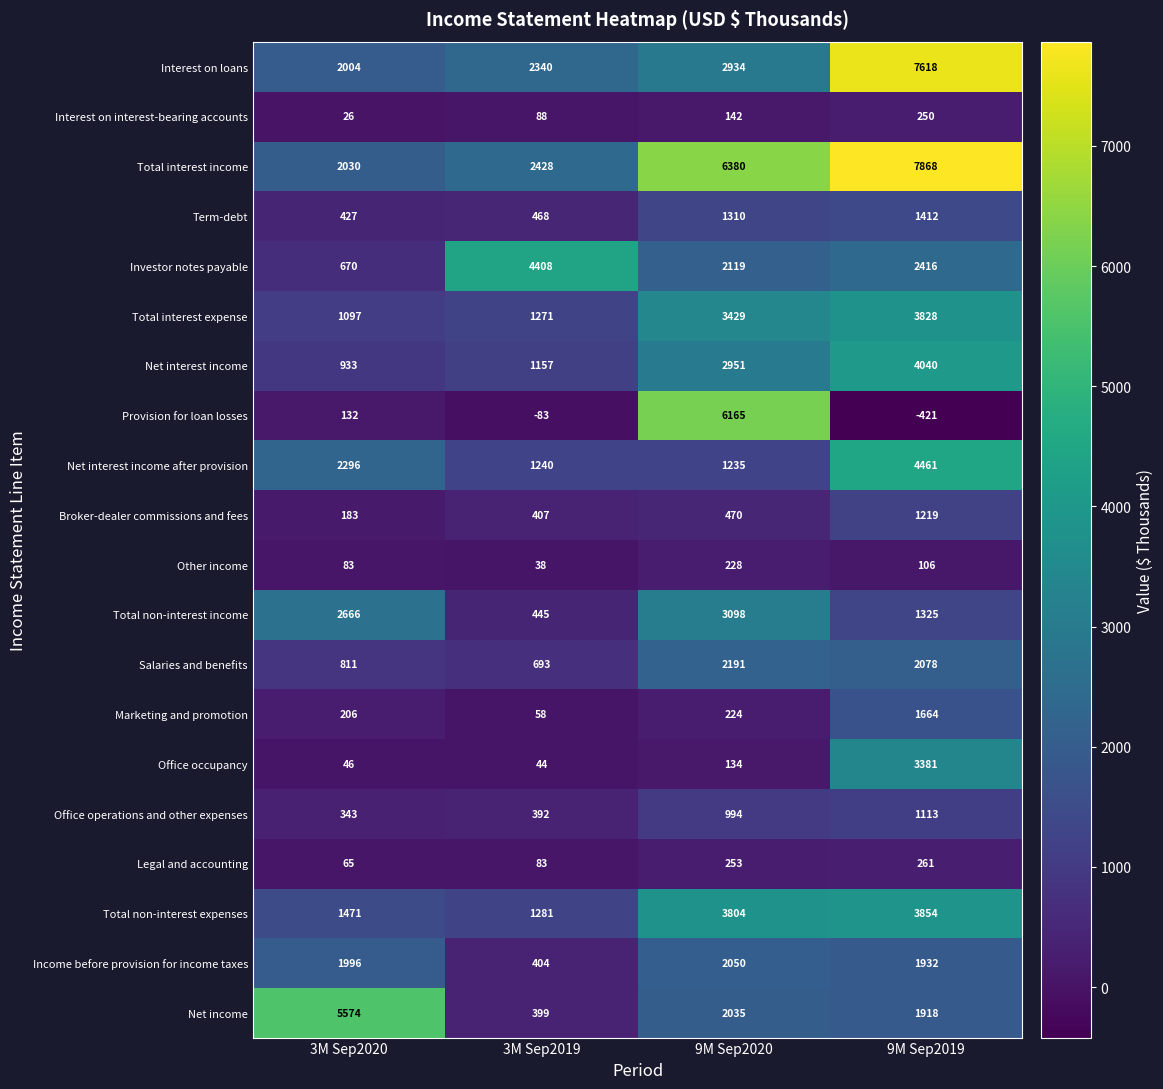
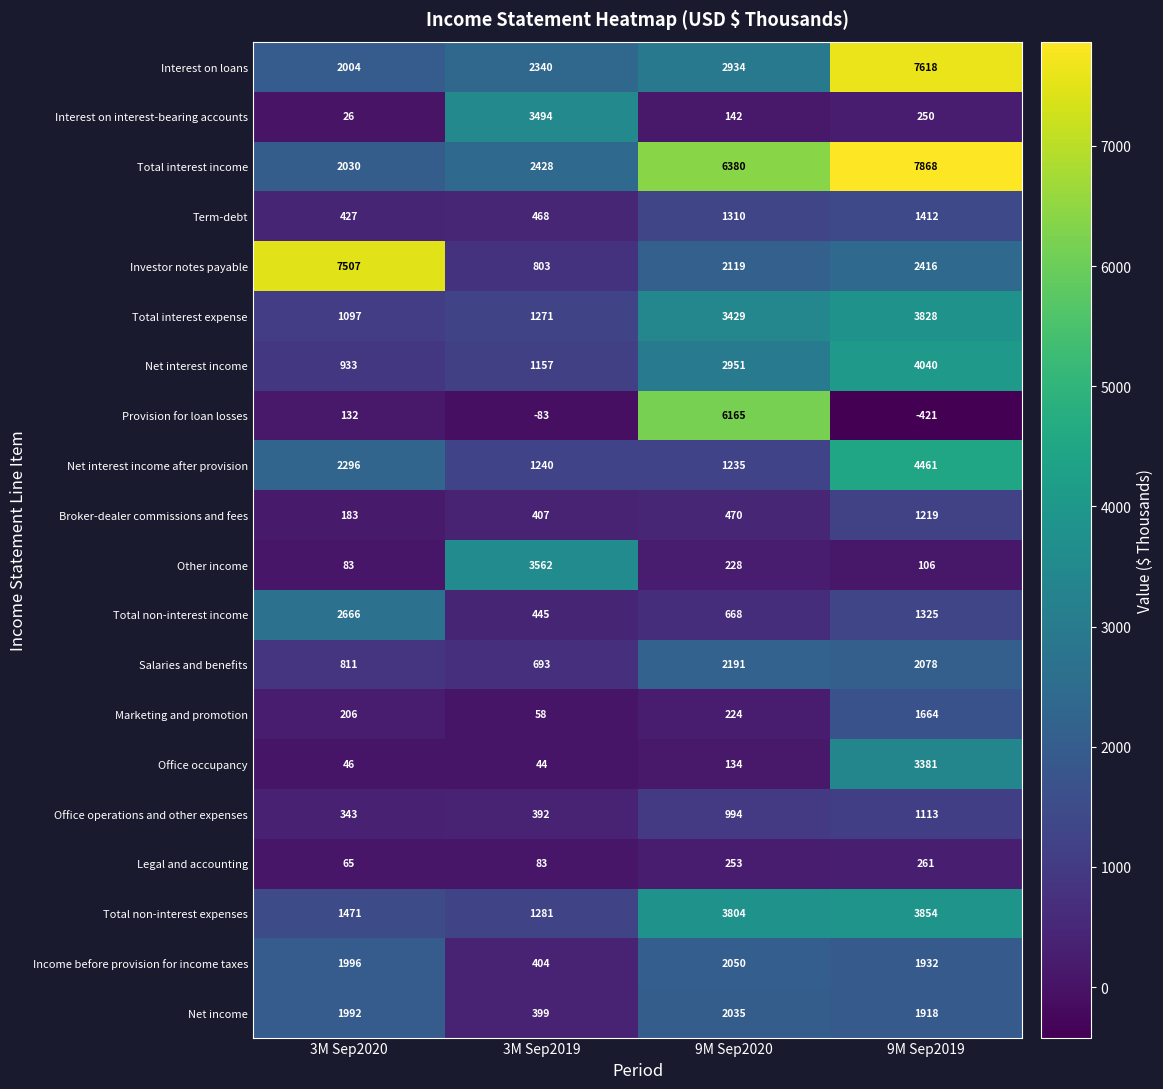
Interest on interest-bearing accounts, 3M Sep2019: 88 -> 3494
Investor notes payable, 3M Sep2020: 670 -> 7507
Investor notes payable, 3M Sep2019: 4408 -> 803
Other income, 3M Sep2019: 38 -> 3562
Total non-interest income, 9M Sep2020: 3098 -> 668
Net income, 3M Sep2020: 5574 -> 1992
